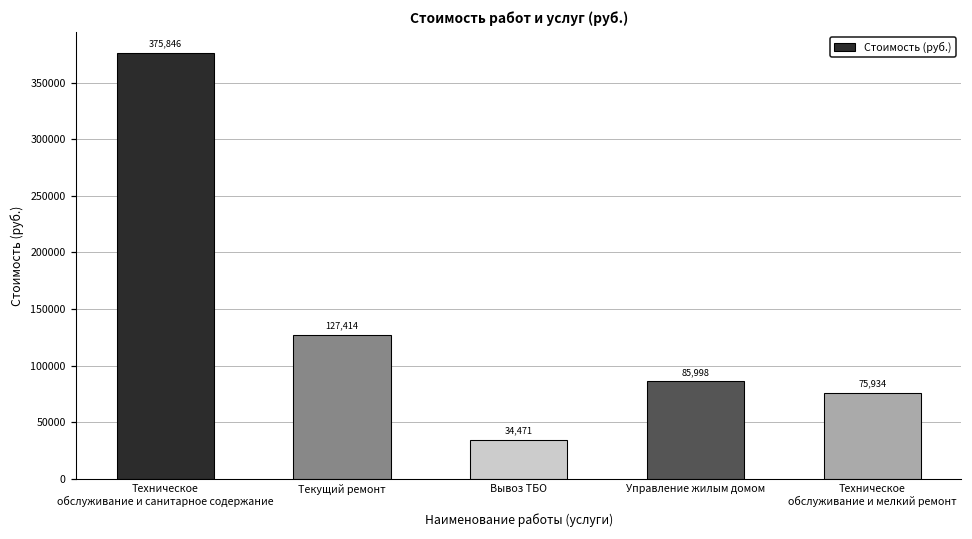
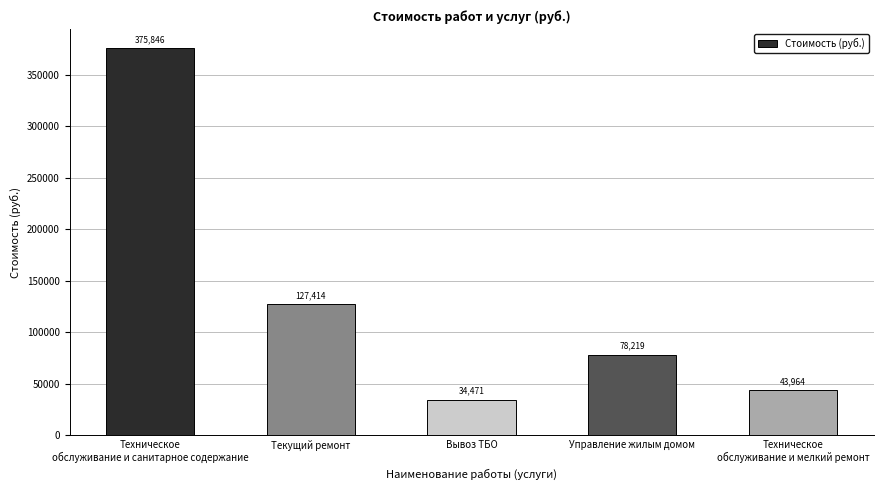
Управление жилым домом: 85,998 -> 78,219
Техническое обслуживание и мелкий ремонт: 75,934 -> 43,964
